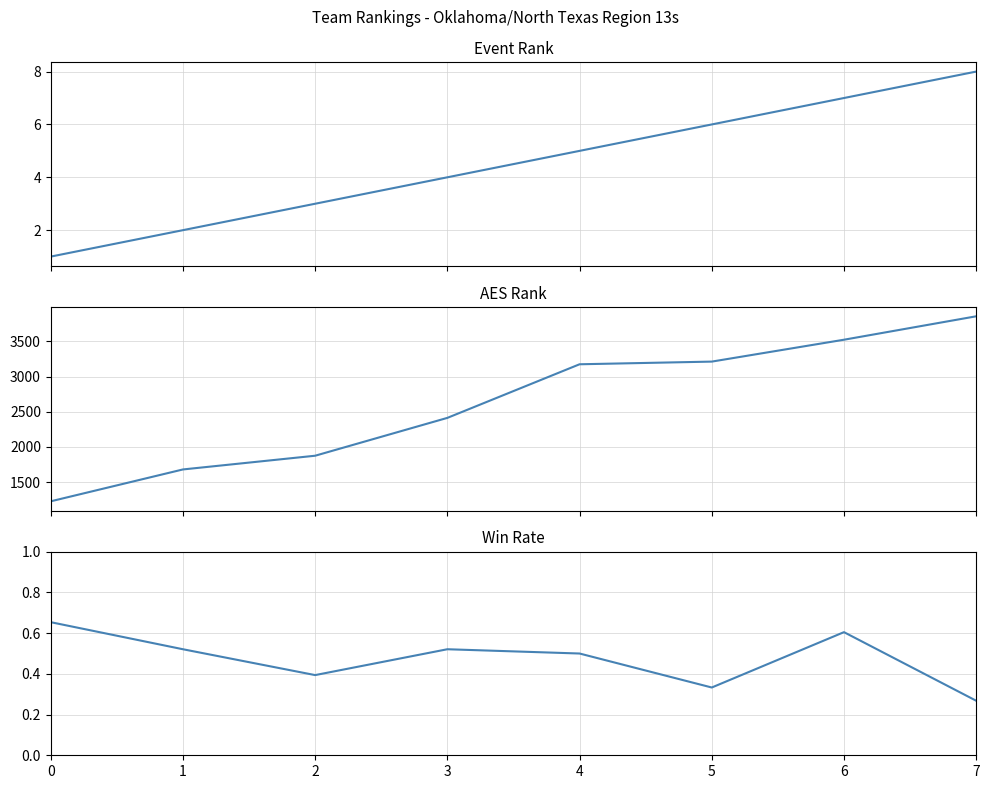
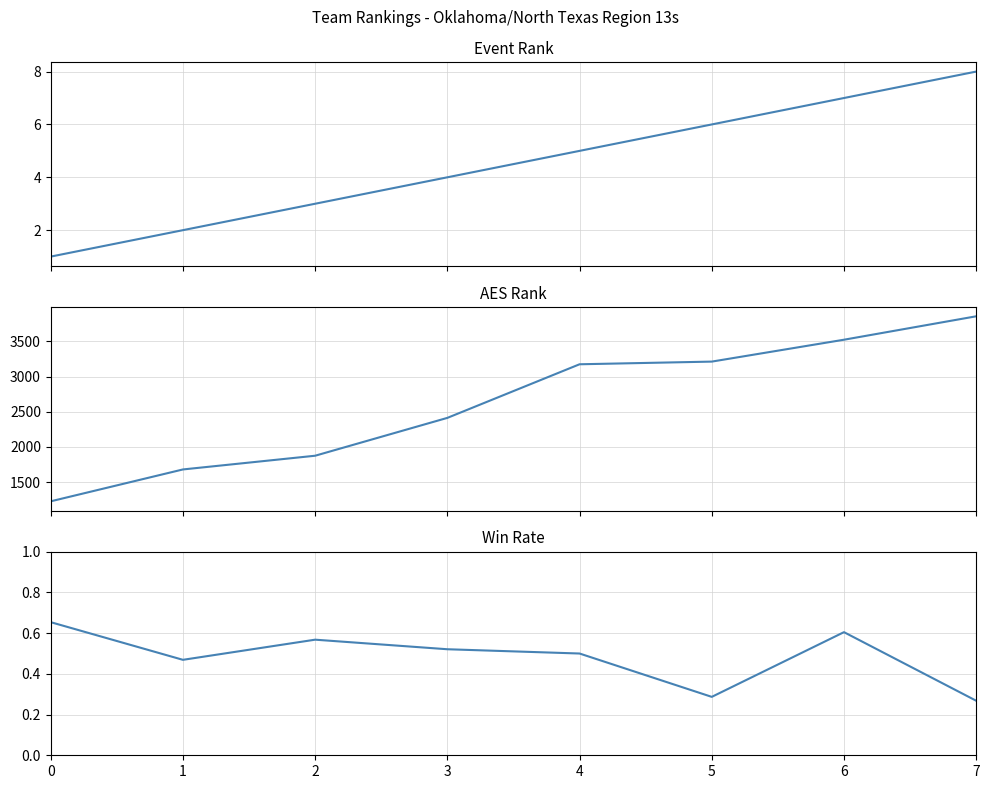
Win Rate, 1: 0.52 -> 0.47
Win Rate, 2: 0.39 -> 0.57
Win Rate, 5: 0.33 -> 0.29
